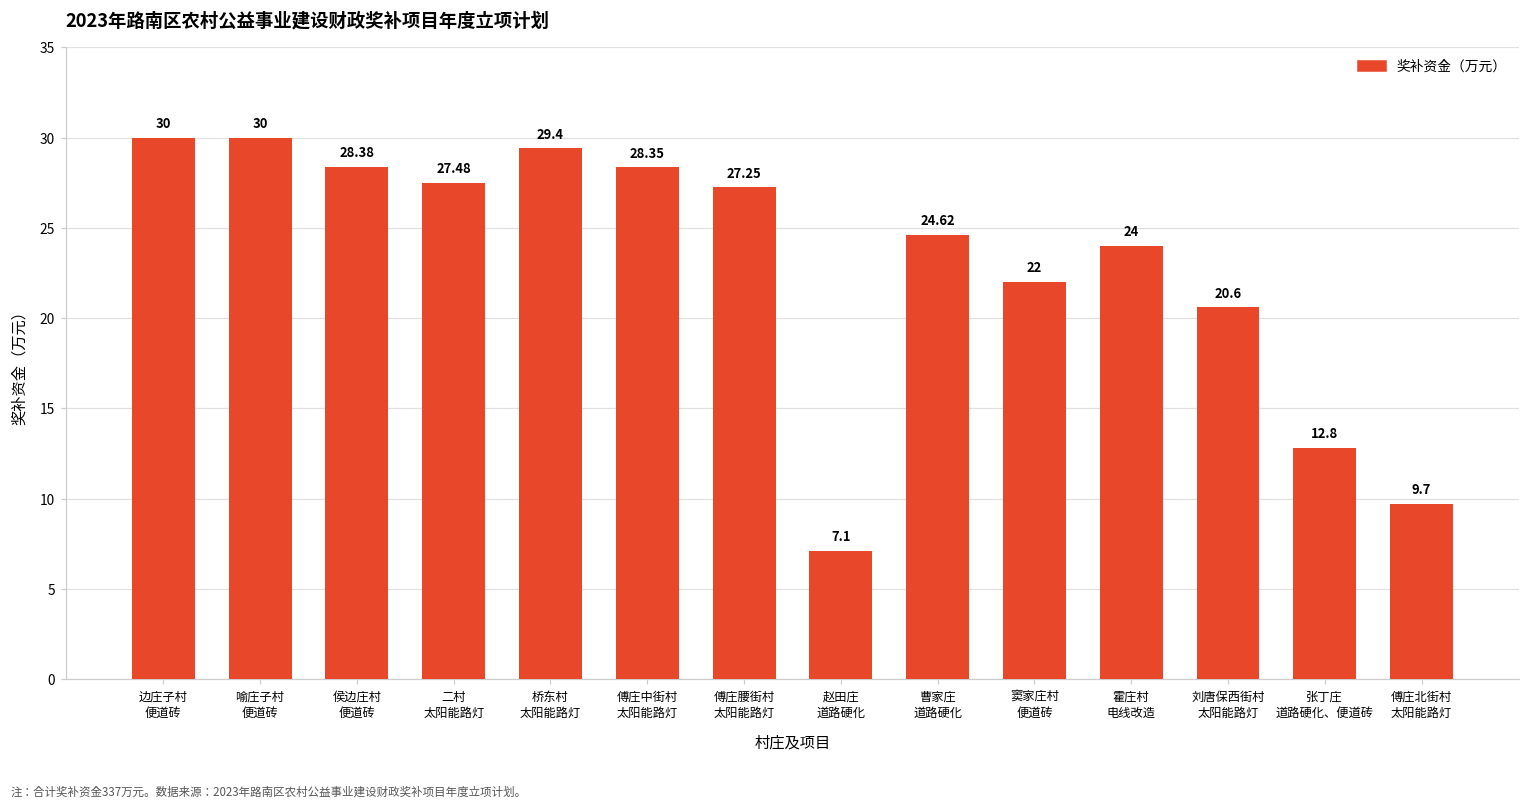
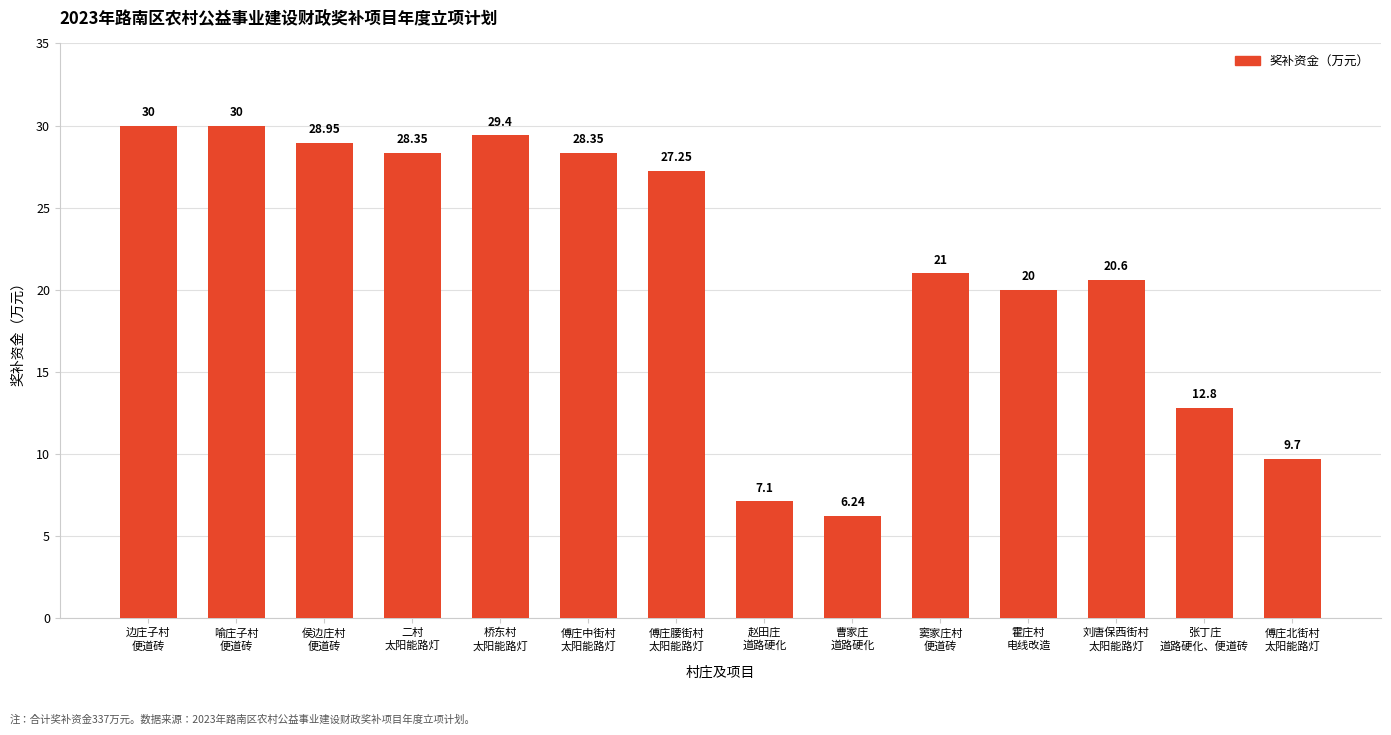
侯边庄村 便道砖: 28.38 -> 28.95
二村 太阳能路灯: 27.48 -> 28.35
曹家庄 道路硬化: 24.62 -> 6.24
窦家庄村 便道砖: 22 -> 21
霍庄村 电线改造: 24 -> 20
